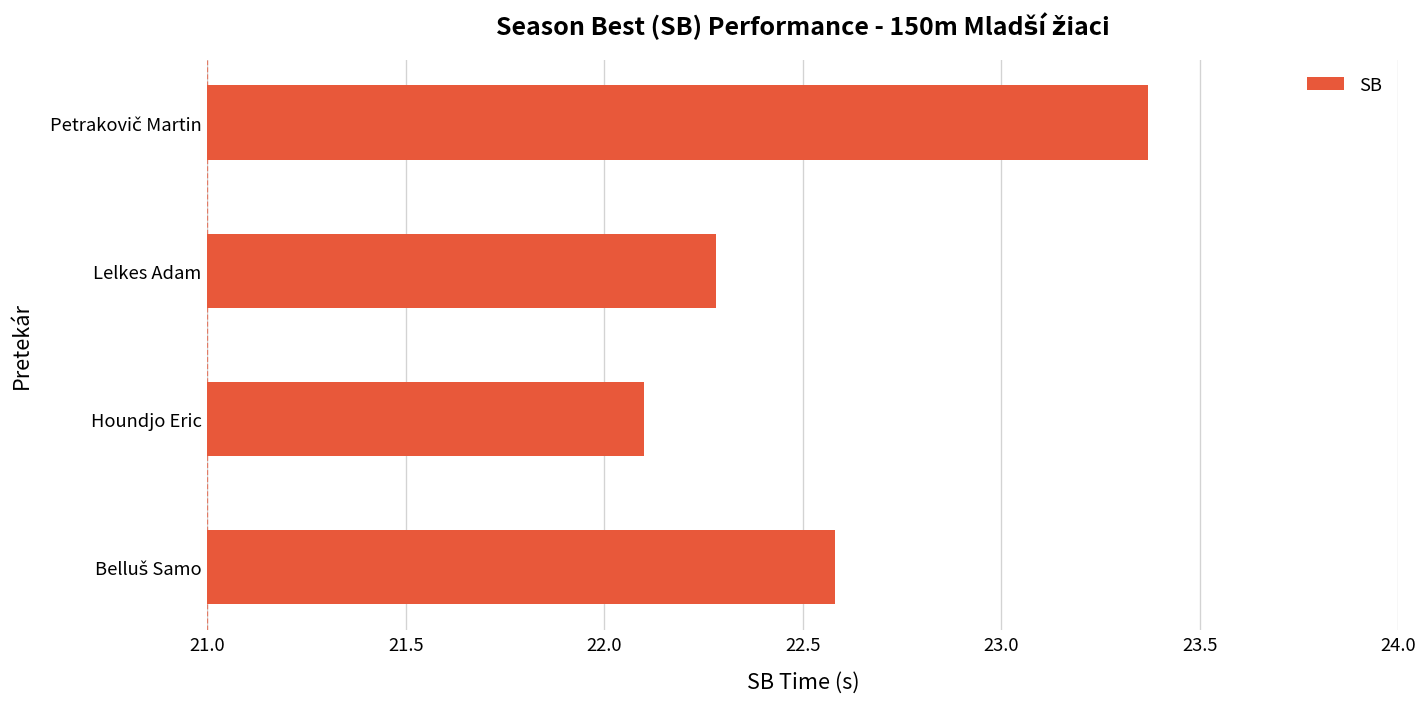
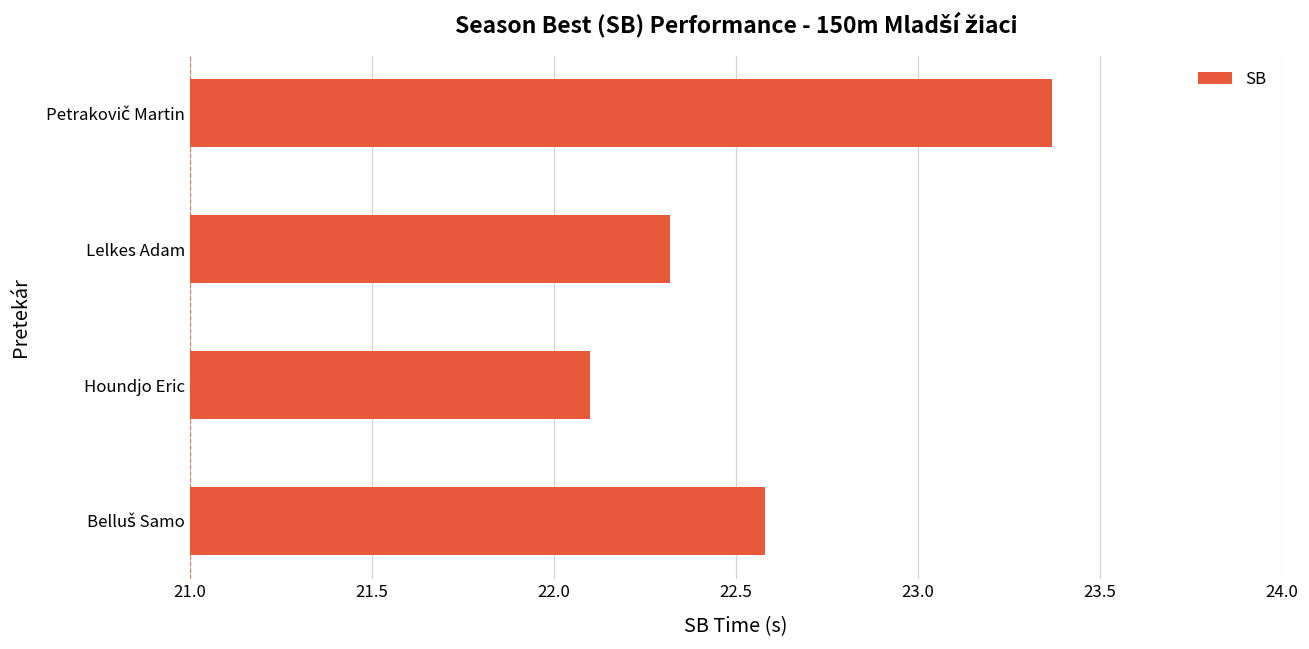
Lelkes Adam: 22.28 -> 22.32
